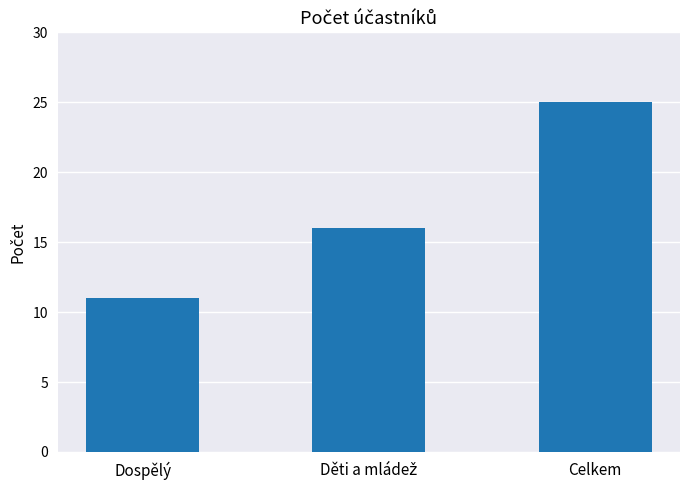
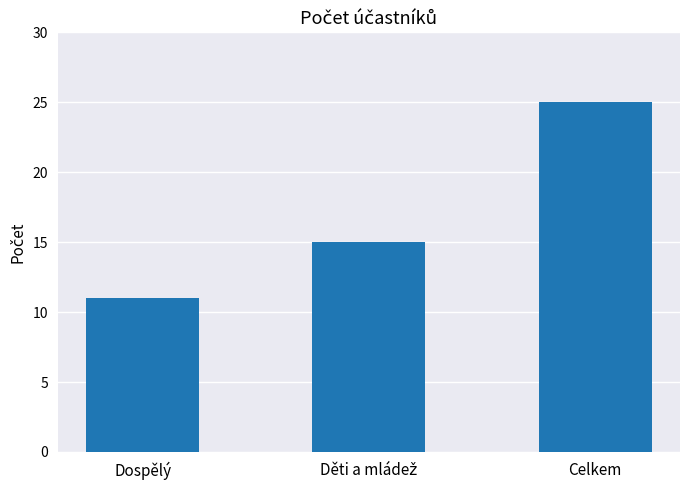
Děti a mládež: 16 -> 15
